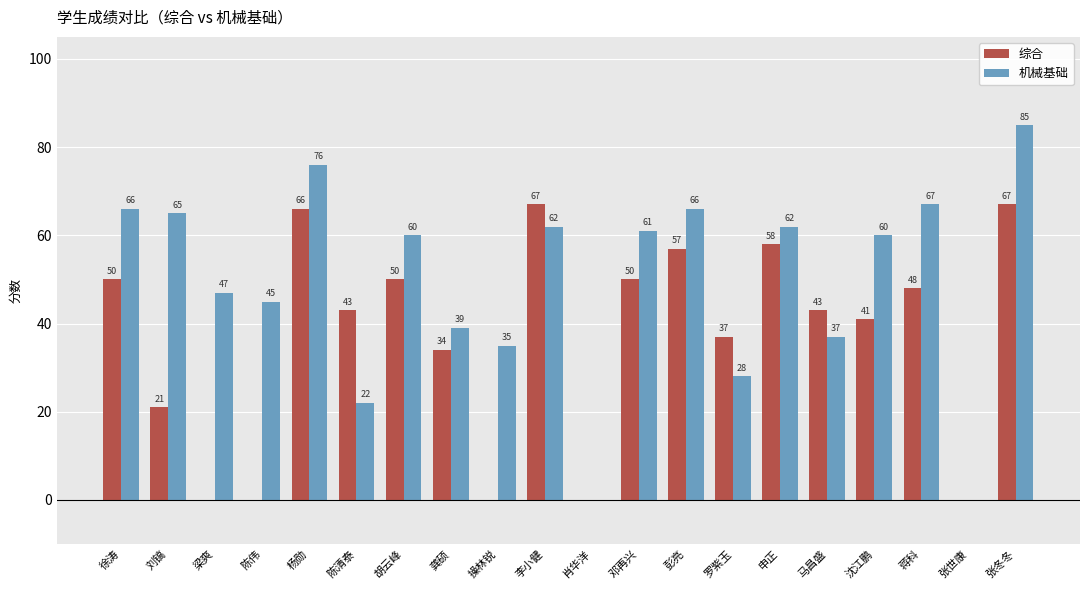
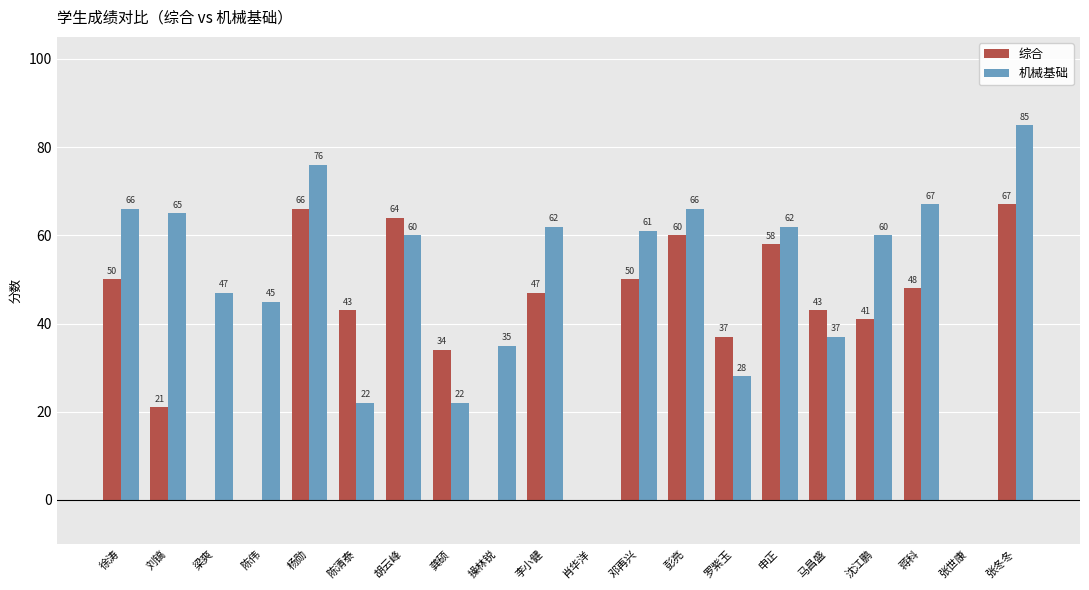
综合, 胡云峰: 50 -> 64
机械基础, 龚硕: 39 -> 22
综合, 李小健: 67 -> 47
综合, 彭亮: 57 -> 60
